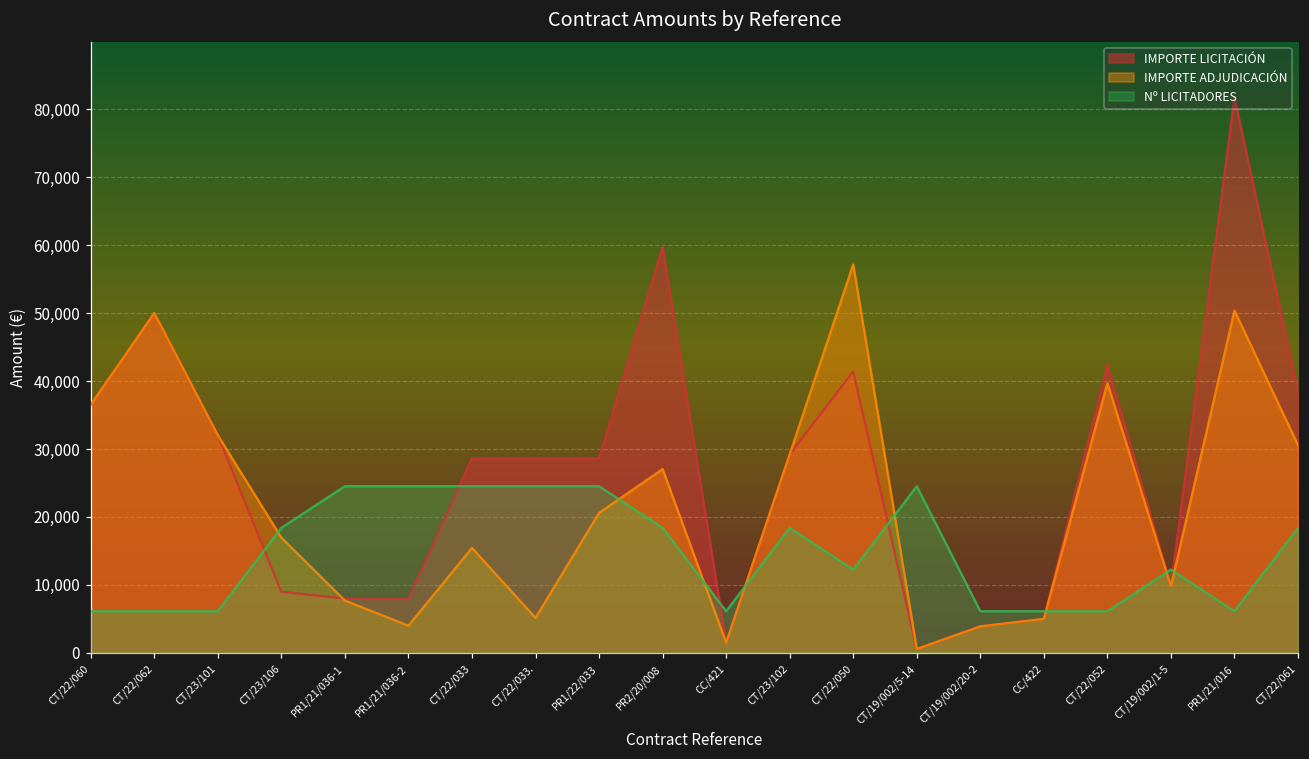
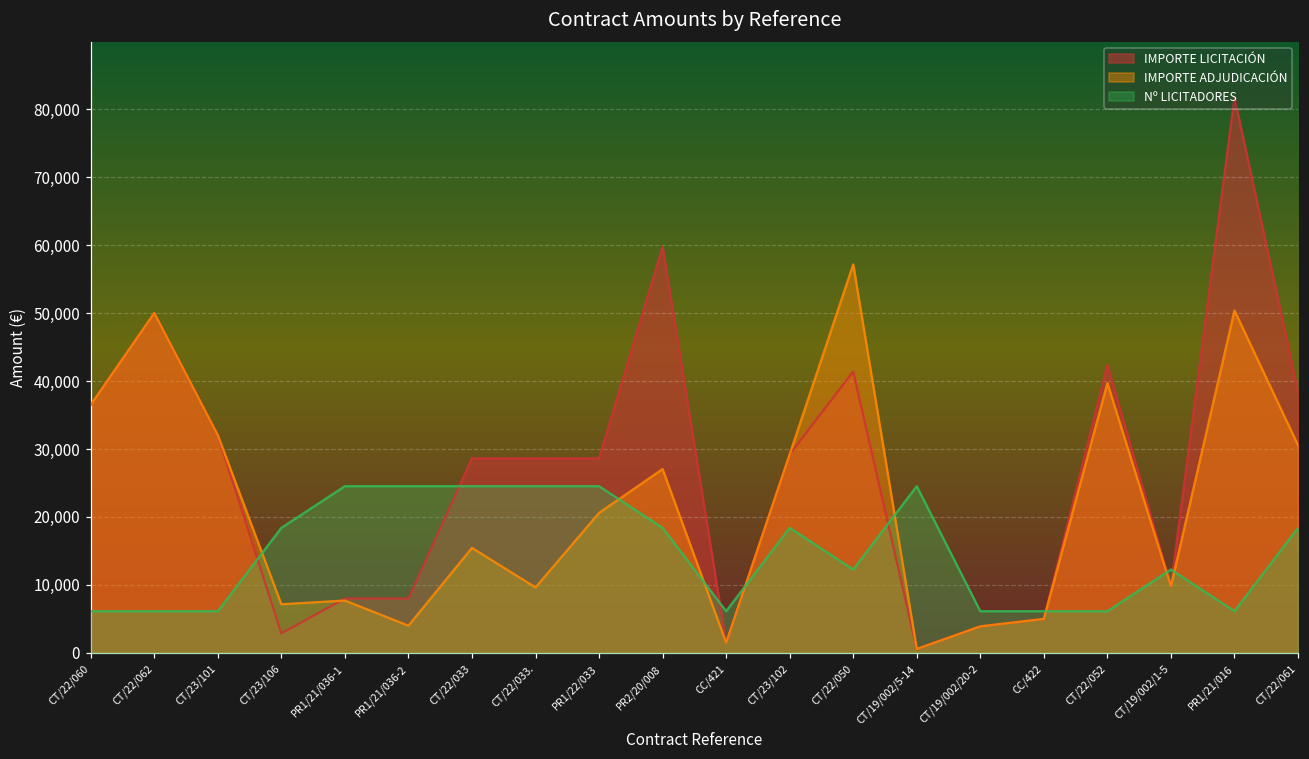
IMPORTE LICITACIÓN, CT/23/106: 9,000 -> 3,000
IMPORTE ADJUDICACIÓN, CT/23/106: 17,000 -> 7,000
IMPORTE ADJUDICACIÓN, CT/22/033.: 5,000 -> 10,000
